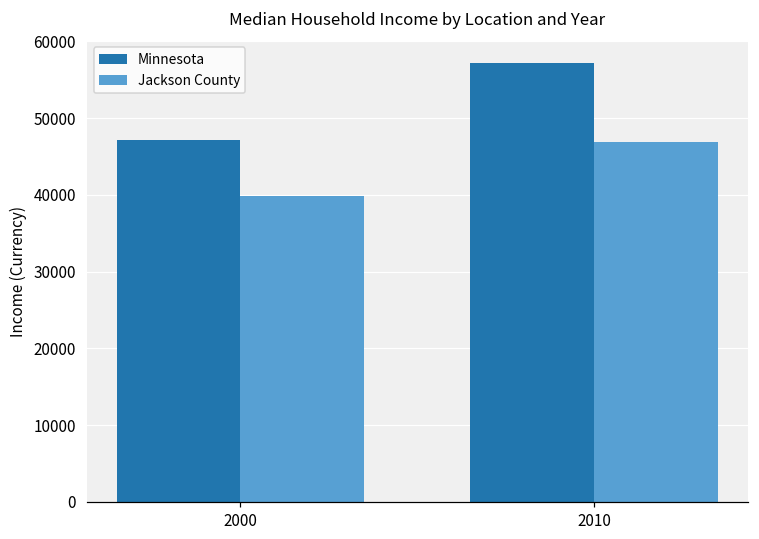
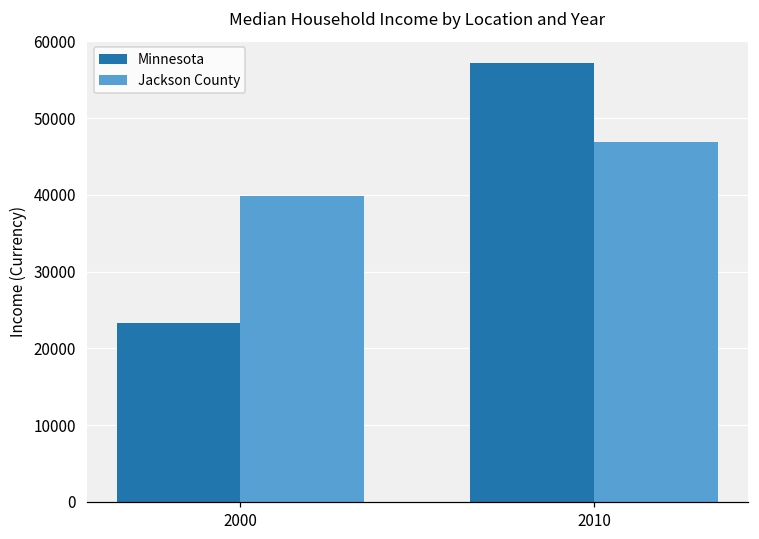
Minnesota, 2000: 47000 -> 23000
